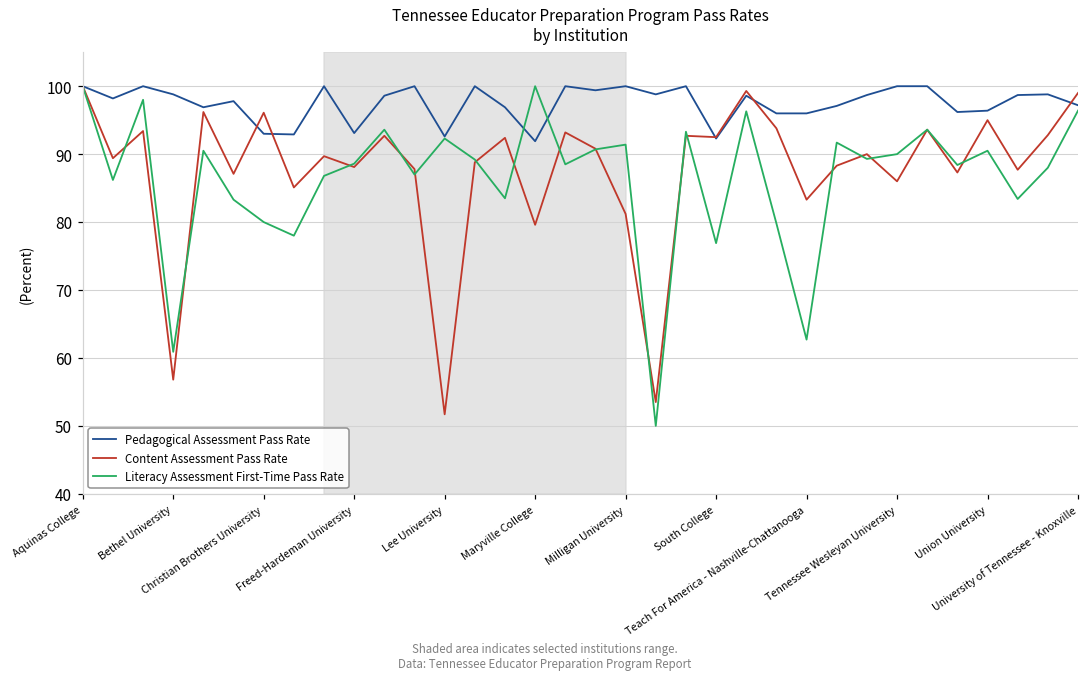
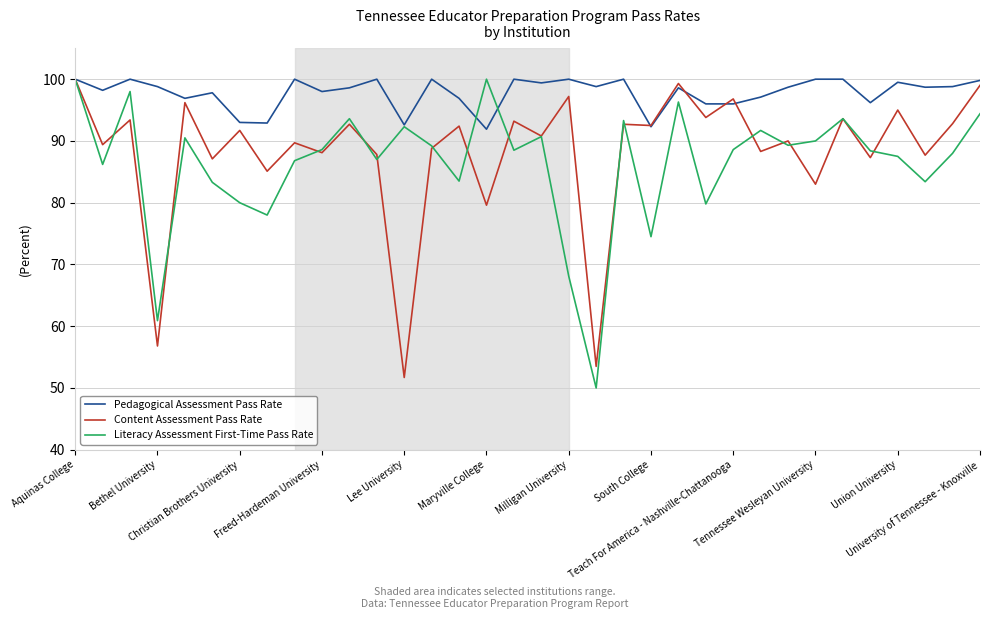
Content Assessment Pass Rate, Christian Brothers University: 96 -> 92
Pedagogical Assessment Pass Rate, Freed-Hardeman University: 93 -> 98
Content Assessment Pass Rate, Milligan University: 81 -> 97
Literacy Assessment First-Time Pass Rate, Milligan University: 91 -> 68
Literacy Assessment First-Time Pass Rate, South College: 77 -> 75
Content Assessment Pass Rate, Teach For America - Nashville-Chattanooga: 83 -> 97
Literacy Assessment First-Time Pass Rate, Teach For America - Nashville-Chattanooga: 63 -> 89
Content Assessment Pass Rate, Tennessee Wesleyan University: 86 -> 83
Pedagogical Assessment Pass Rate, Union University: 96 -> 100
Literacy Assessment First-Time Pass Rate, Union University: 91 -> 88
Pedagogical Assessment Pass Rate, University of Tennessee - Knoxville: 97 -> 100
Literacy Assessment First-Time Pass Rate, University of Tennessee - Knoxville: 96 -> 94
